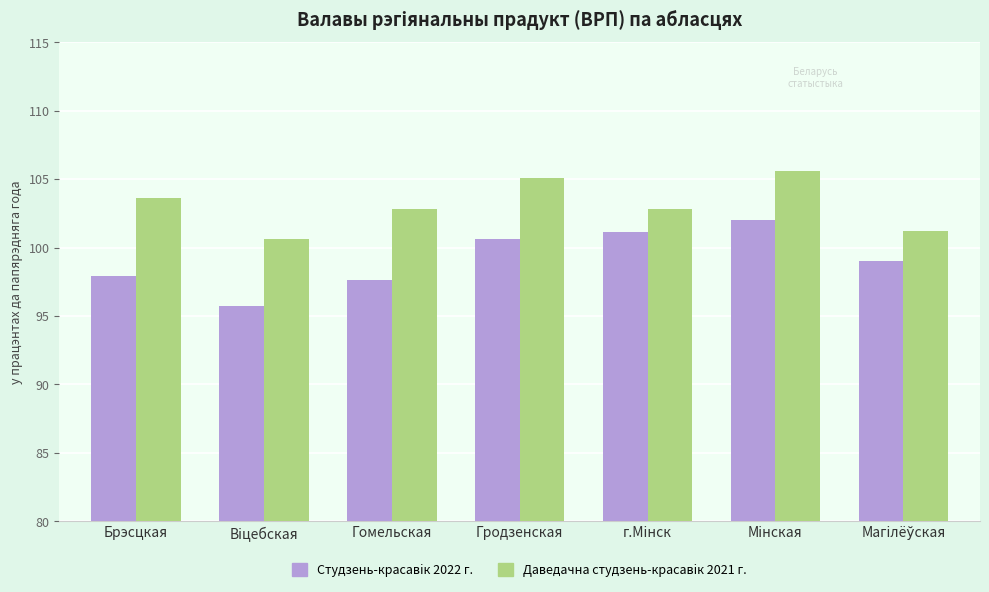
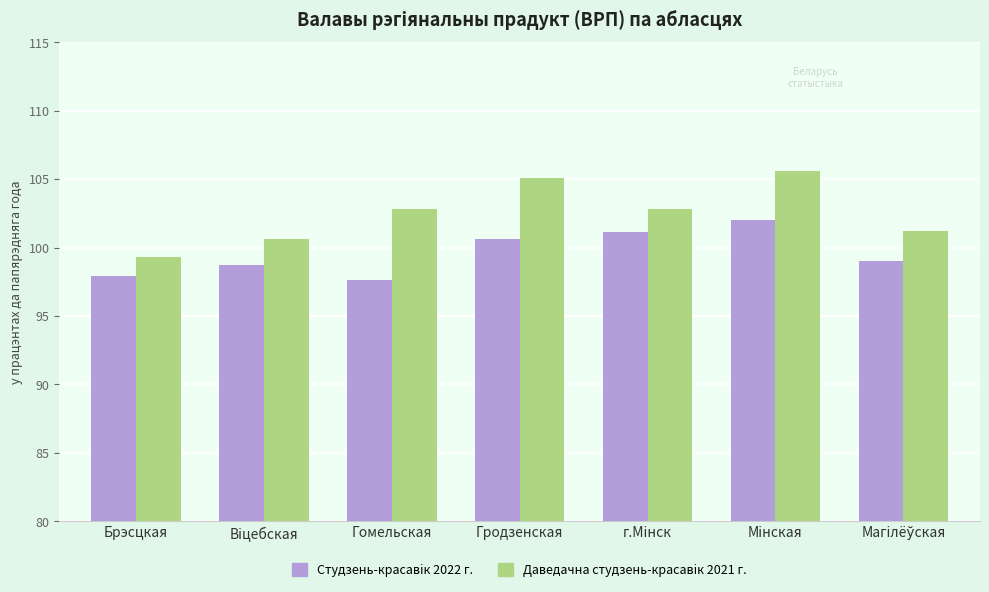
Даведачна студзень-красавiк 2021 г., Брэсцкая: 103.6 -> 99.3
Студзень-красавiк 2022 г., Віцебская: 95.7 -> 98.7
